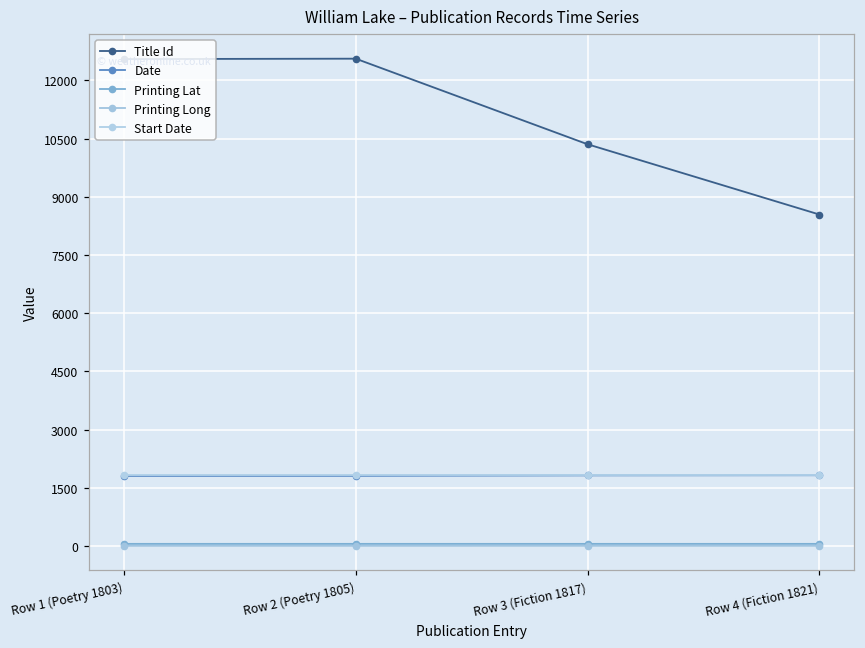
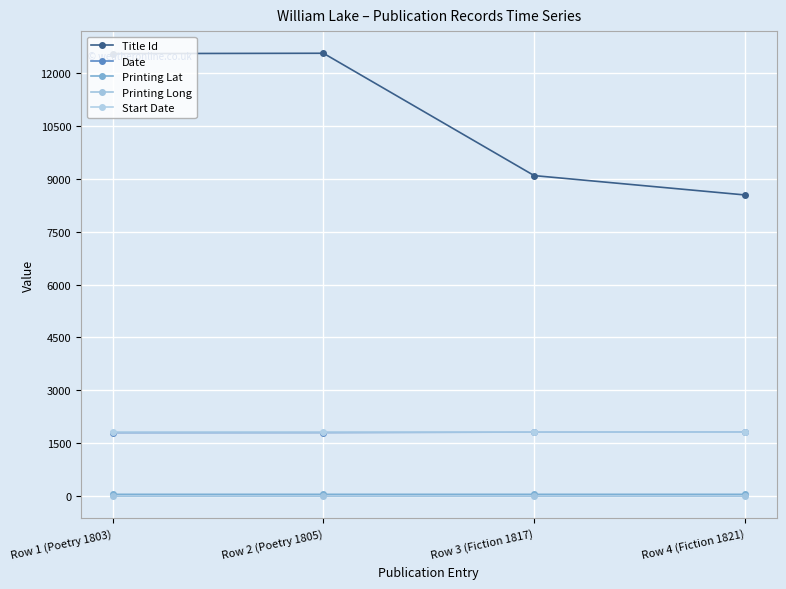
Title Id, Row 3 (Fiction 1817): 10400 -> 9100
